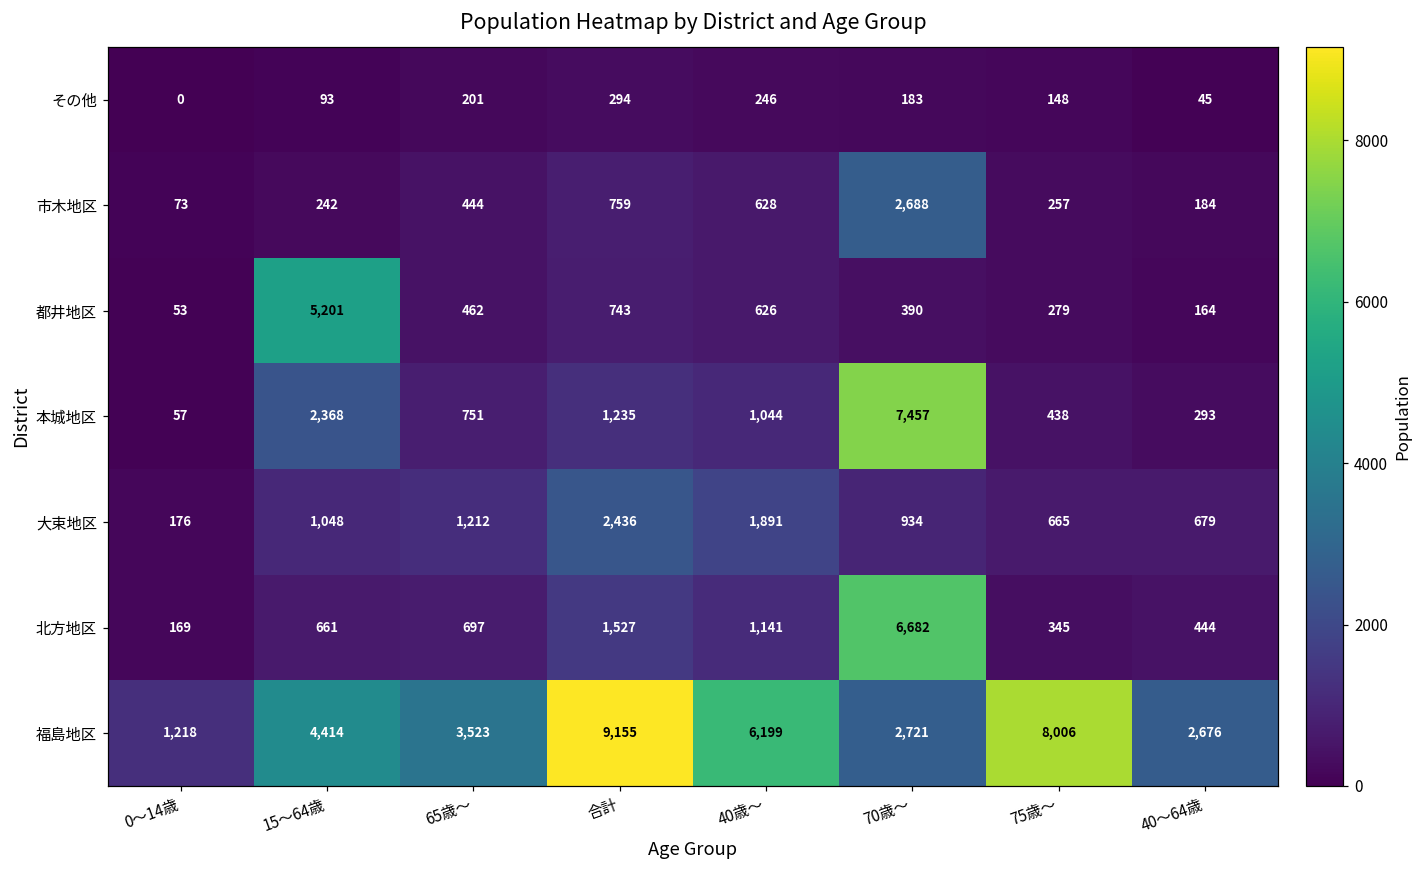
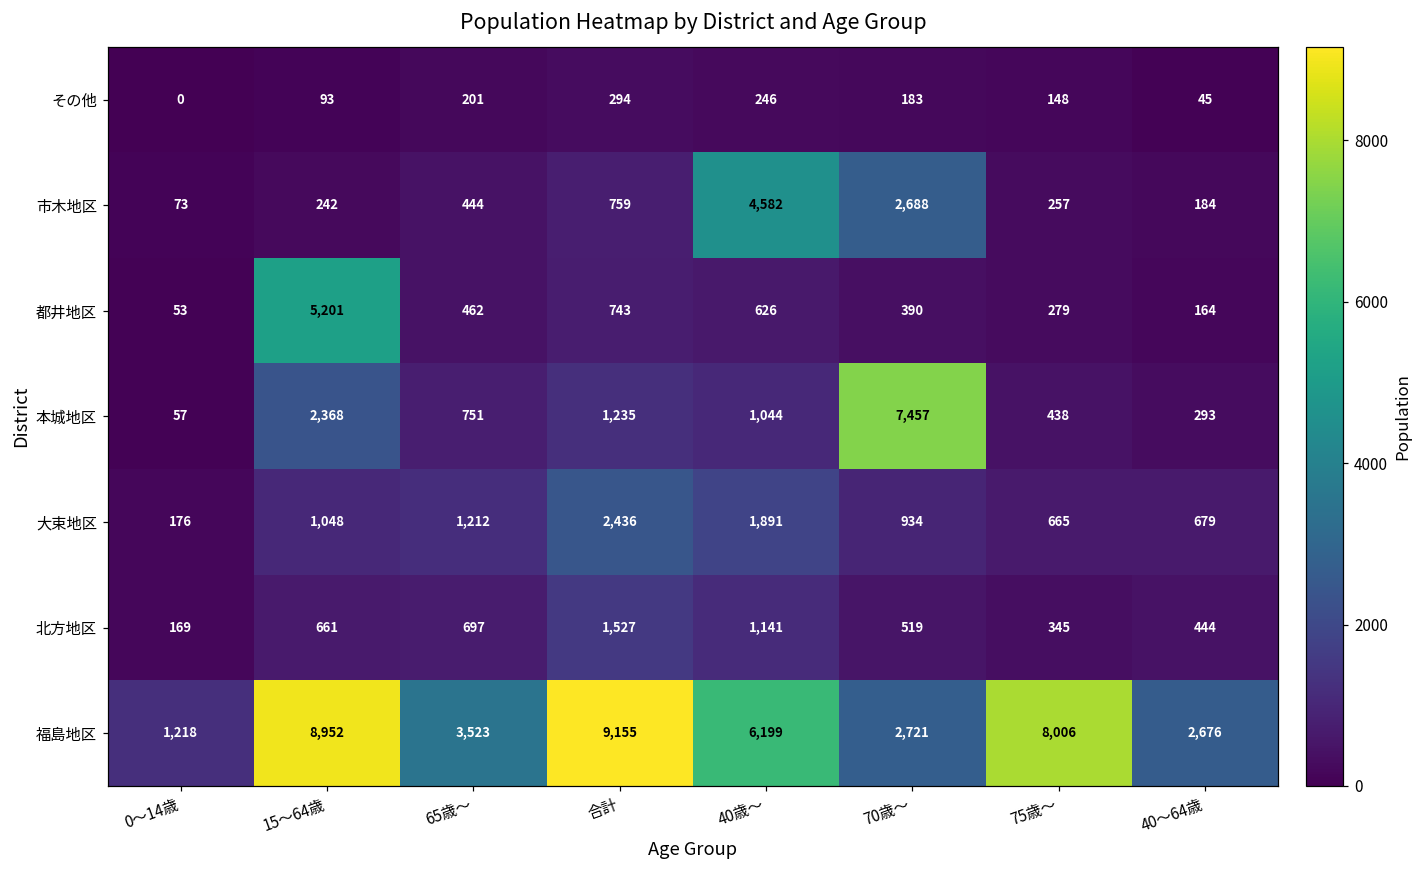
市木地区, 40歳～: 628 -> 4,582
北方地区, 70歳～: 6,682 -> 519
福島地区, 15～64歳: 4,414 -> 8,952
